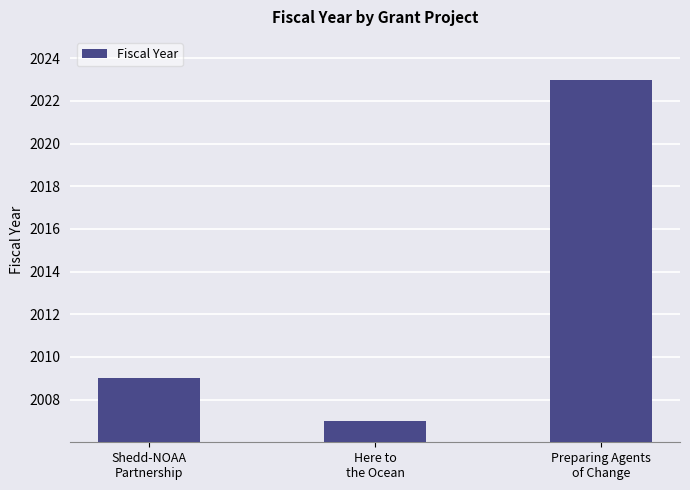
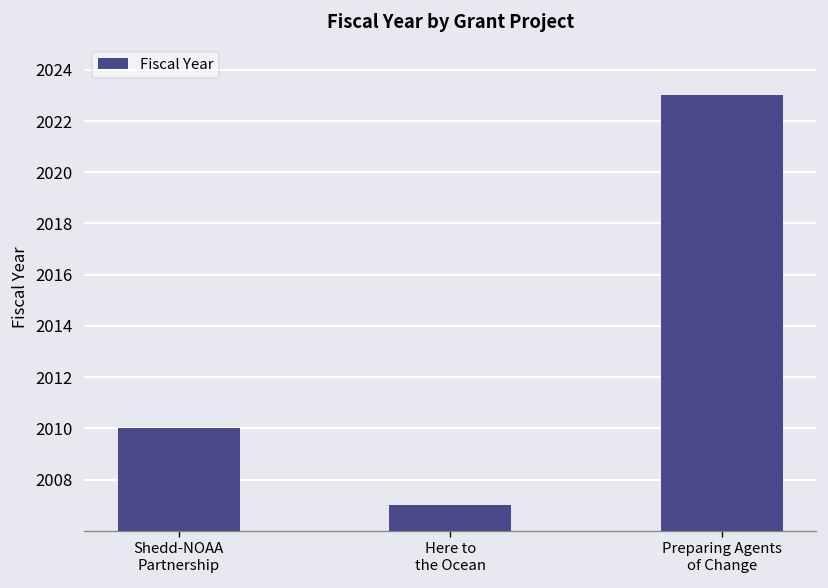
Shedd-NOAA Partnership: 2009 -> 2010
